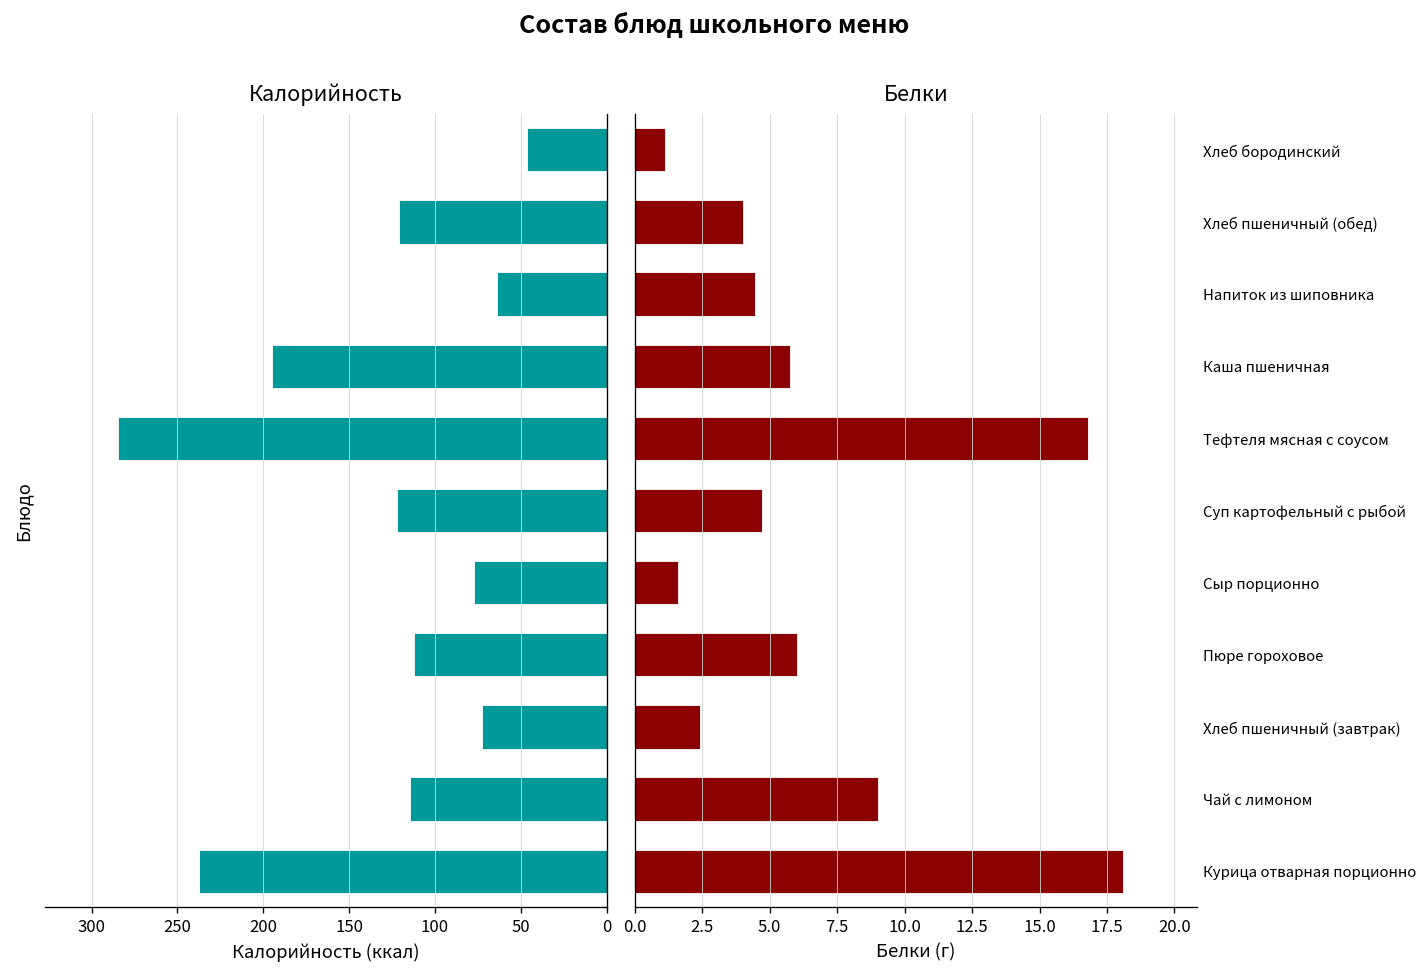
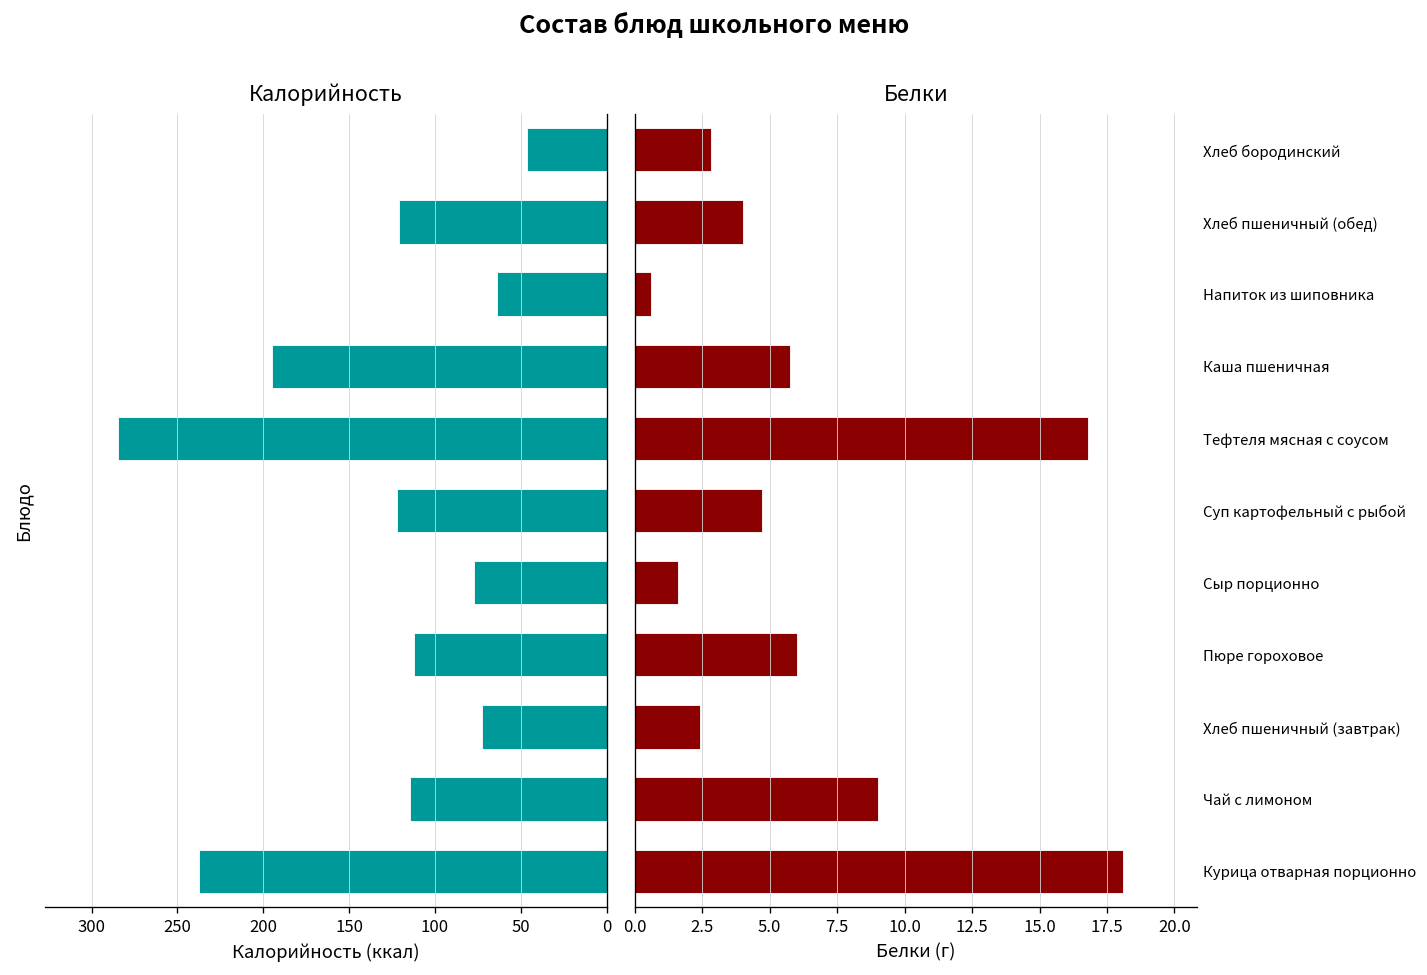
Белки, Хлеб бородинский: 1.1 -> 2.8
Белки, Напиток из шиповника: 4.5 -> 0.6
